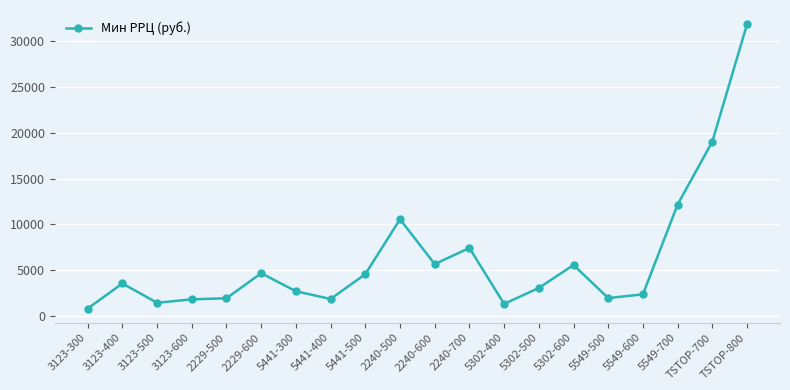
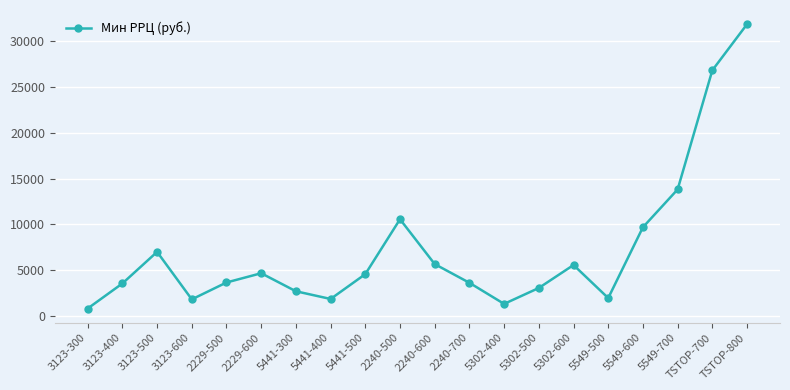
3123-500: 1000 -> 7000
2229-500: 2000 -> 4000
2240-700: 7000 -> 4000
5549-600: 2000 -> 10000
5549-700: 12000 -> 14000
TSTOP-700: 19000 -> 27000
